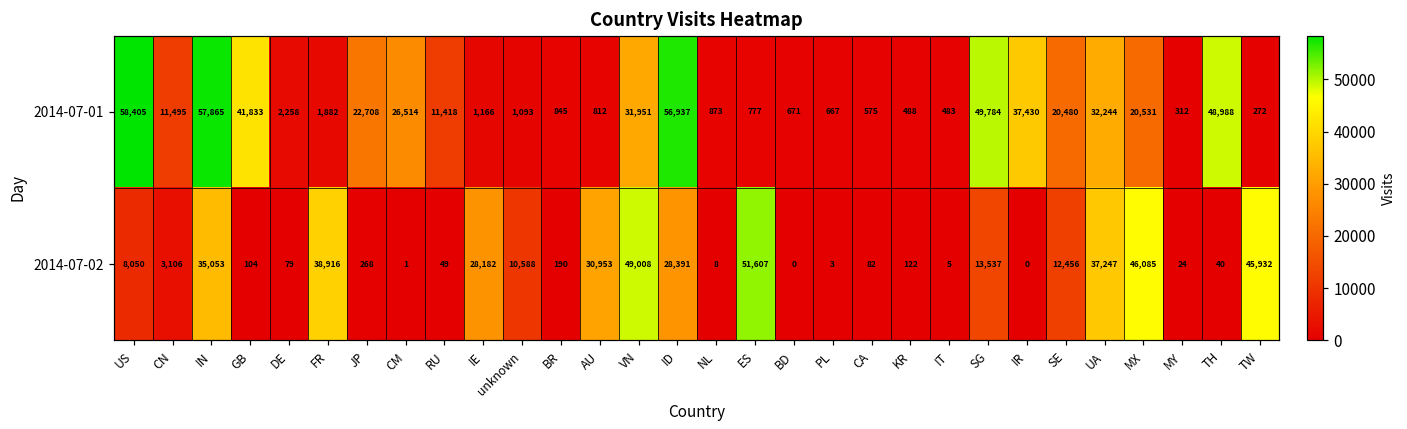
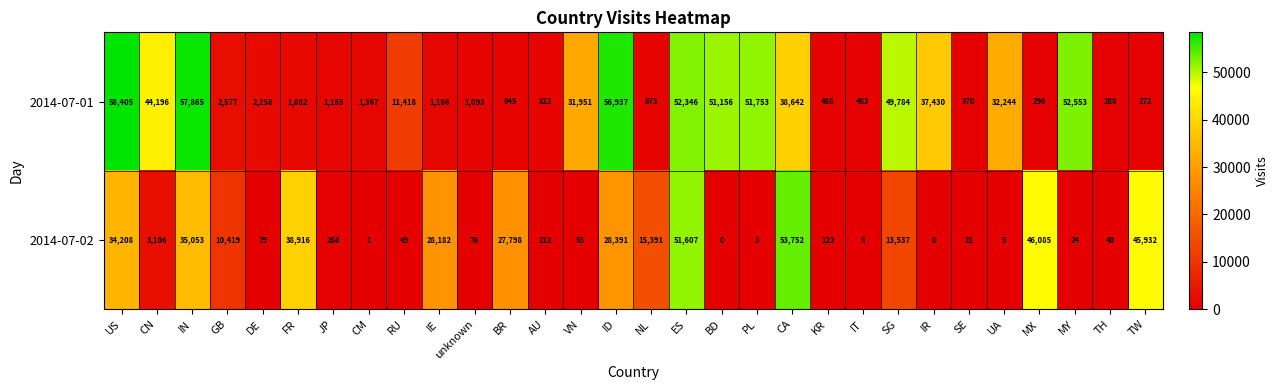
2014-07-01, CN: 11,495 -> 44,196
2014-07-01, GB: 41,833 -> 2,577
2014-07-01, JP: 22,708 -> 1,185
2014-07-01, CM: 26,514 -> 1,367
2014-07-01, ES: 777 -> 52,346
2014-07-01, BD: 671 -> 51,156
2014-07-01, PL: 667 -> 51,753
2014-07-01, CA: 575 -> 38,642
2014-07-01, SE: 20,480 -> 370
2014-07-01, MX: 20,531 -> 296
2014-07-01, MY: 312 -> 52,553
2014-07-01, TH: 48,988 -> 288
2014-07-02, US: 8,050 -> 34,208
2014-07-02, GB: 104 -> 10,419
2014-07-02, unknown: 10,588 -> 76
2014-07-02, BR: 190 -> 27,798
2014-07-02, AU: 30,953 -> 212
2014-07-02, VN: 49,008 -> 53
2014-07-02, NL: 8 -> 15,391
2014-07-02, CA: 82 -> 53,752
2014-07-02, SE: 12,456 -> 21
2014-07-02, UA: 37,247 -> 5
